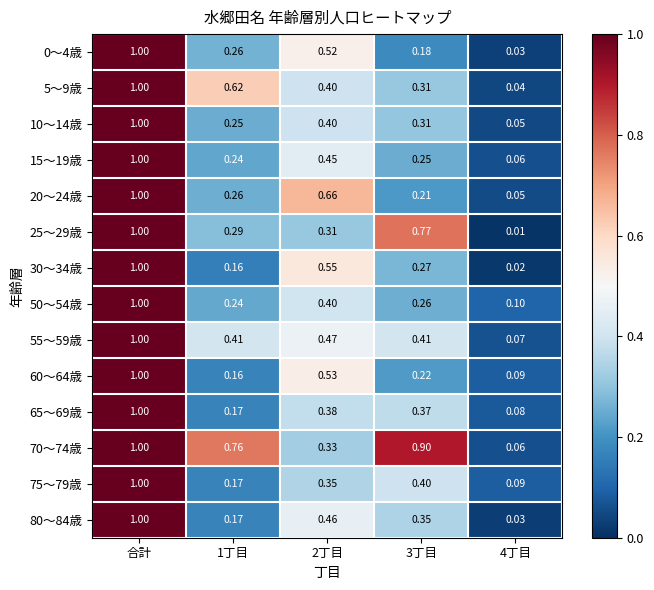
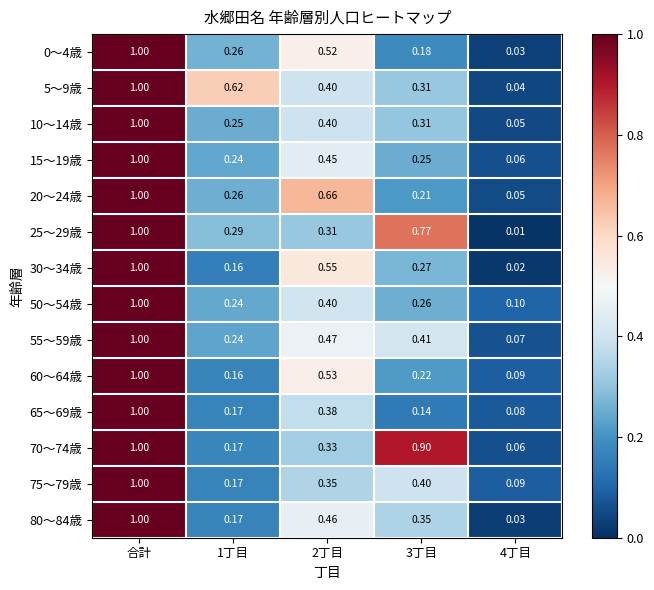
55～59歳, 1丁目: 0.41 -> 0.24
65～69歳, 3丁目: 0.37 -> 0.14
70～74歳, 1丁目: 0.76 -> 0.17
